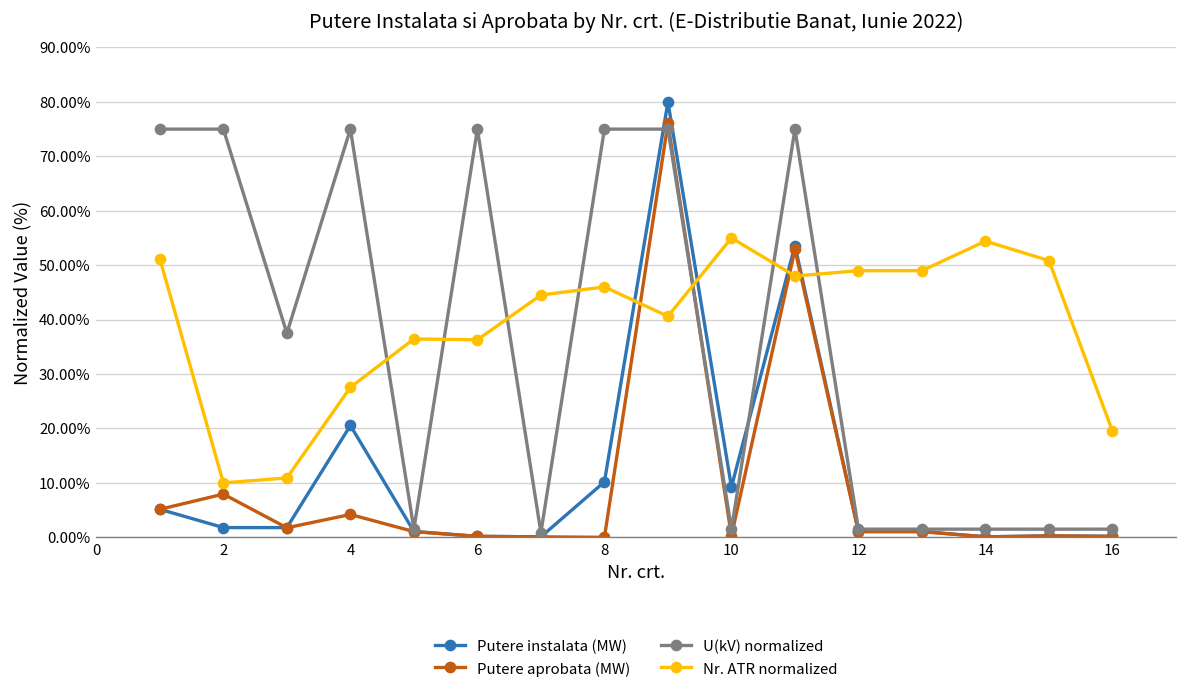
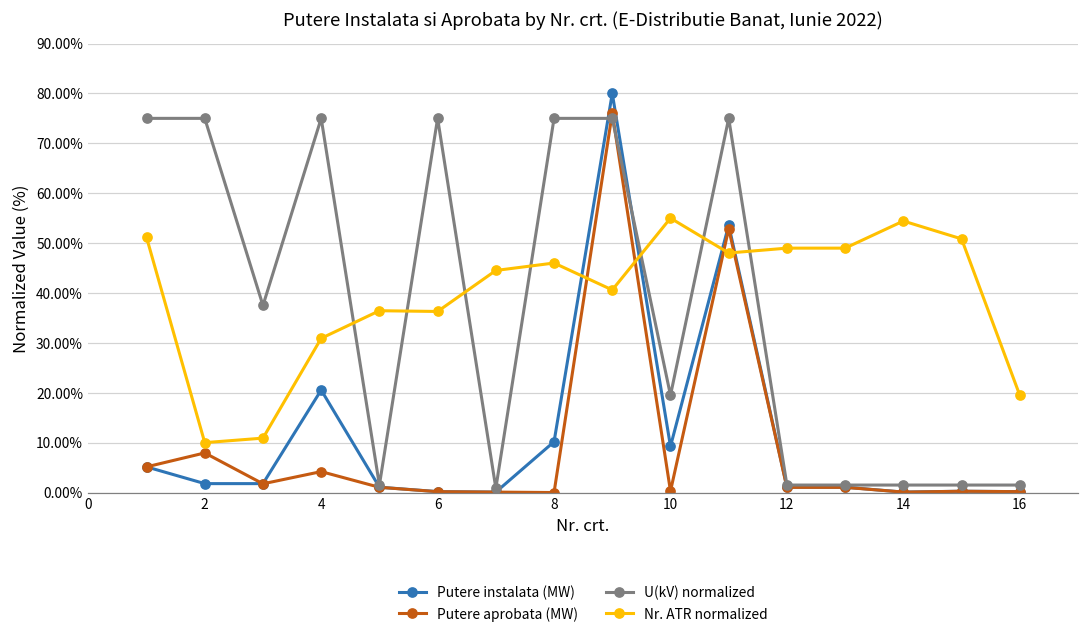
Nr. ATR normalized, 4: 28% -> 31%
U(kV) normalized, 10: 2% -> 20%
